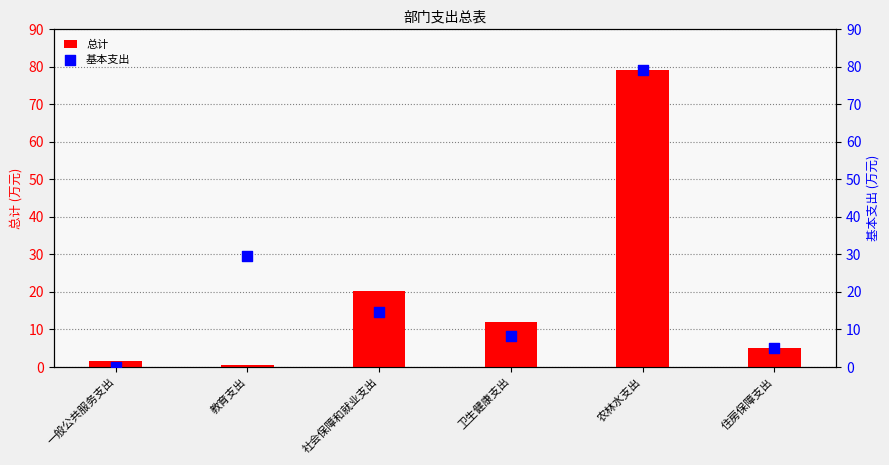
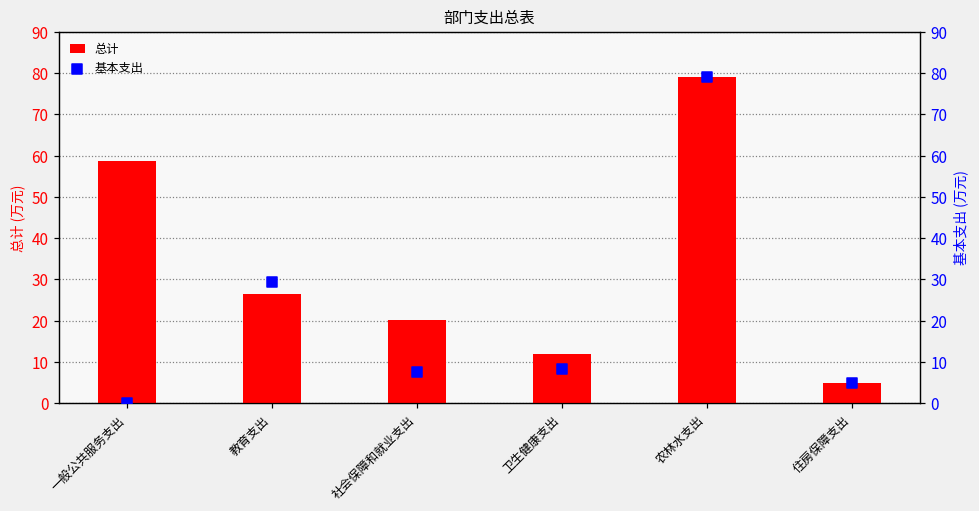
总计, 一般公共服务支出: 2 -> 59
总计, 教育支出: 1 -> 26
基本支出, 社会保障和就业支出: 15 -> 8
